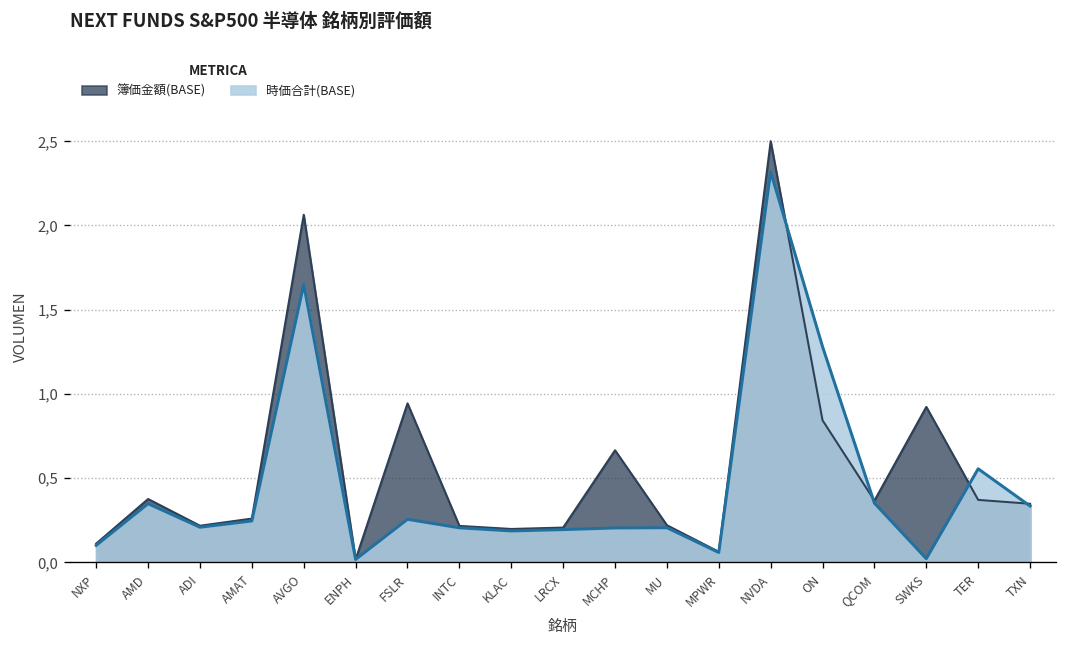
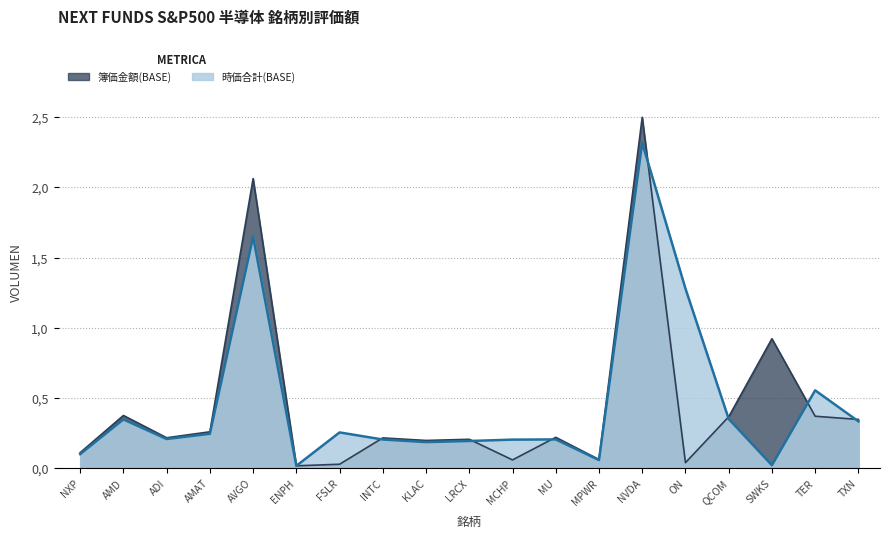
簿価金額(BASE), FSLR: 9.4 -> 0.3
簿価金額(BASE), MCHP: 6.6 -> 0.6
簿価金額(BASE), ON: 8.4 -> 0.4
